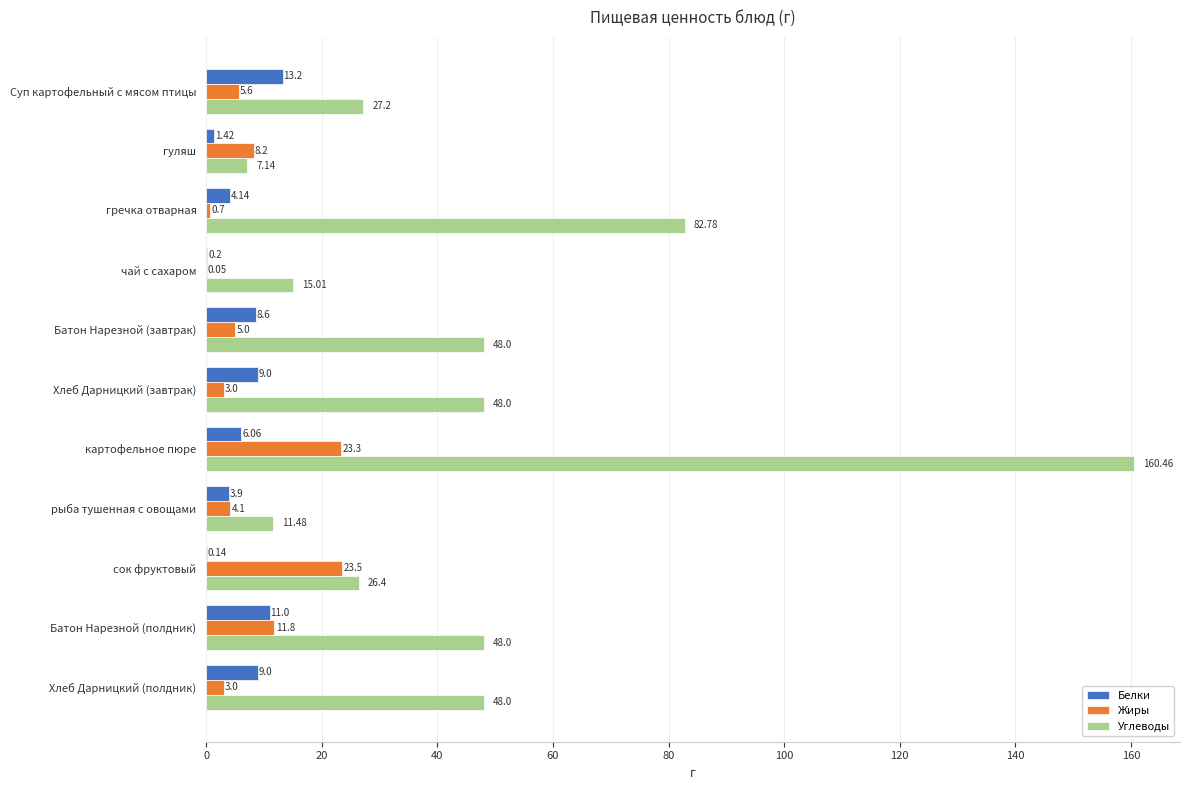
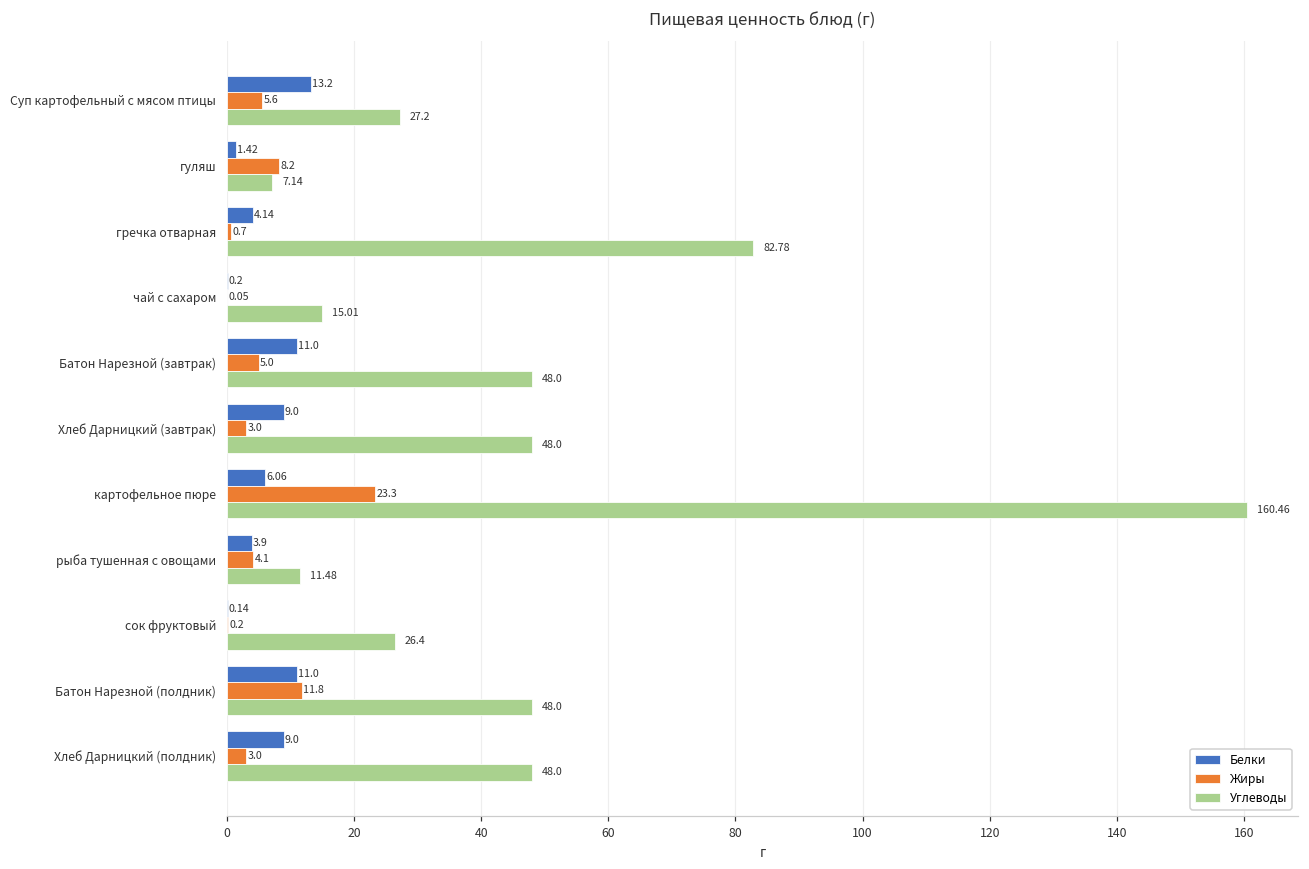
Белки, Батон Нарезной (завтрак): 8.6 -> 11.0
Жиры, сок фруктовый: 23.5 -> 0.2
